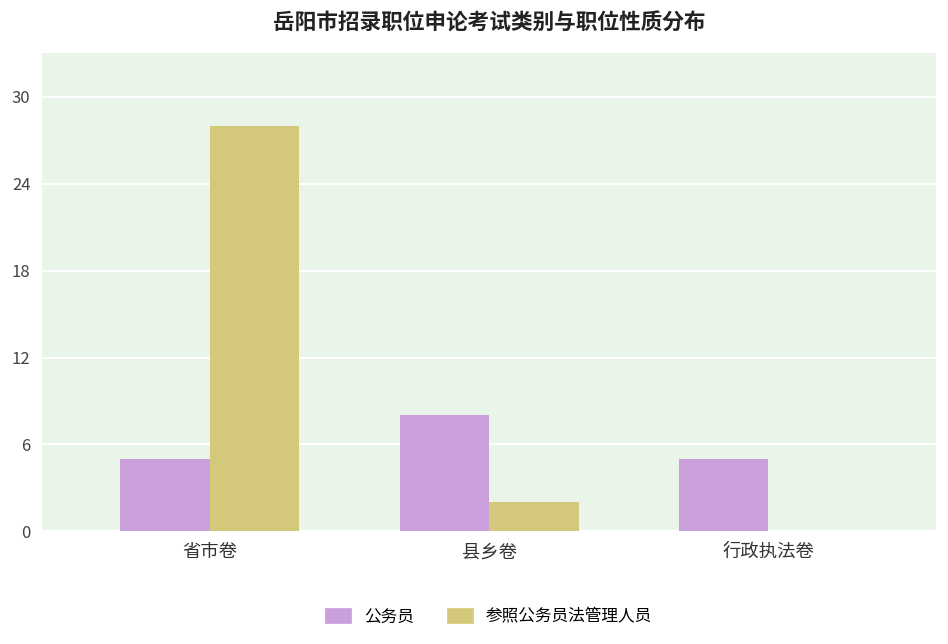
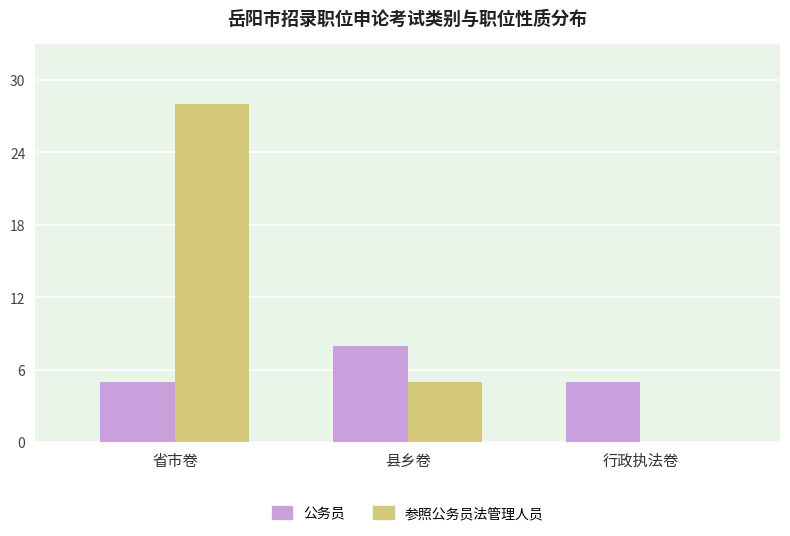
参照公务员法管理人员, 县乡卷: 2 -> 5
